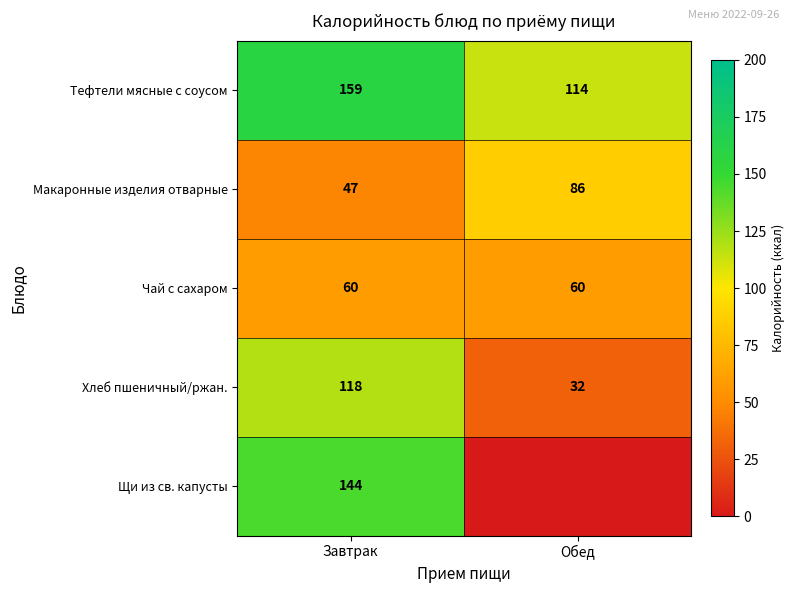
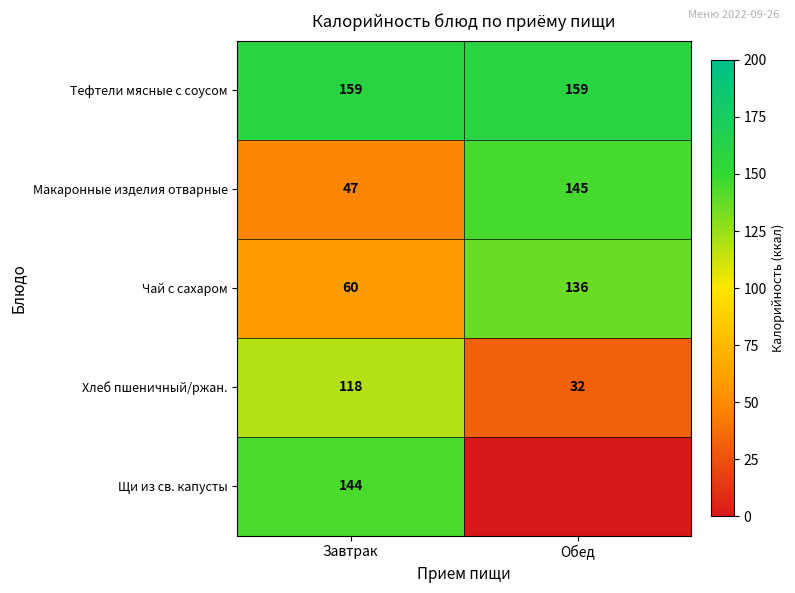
Тефтели мясные с соусом, Обед: 114 -> 159
Макаронные изделия отварные, Обед: 86 -> 145
Чай с сахаром, Обед: 60 -> 136
